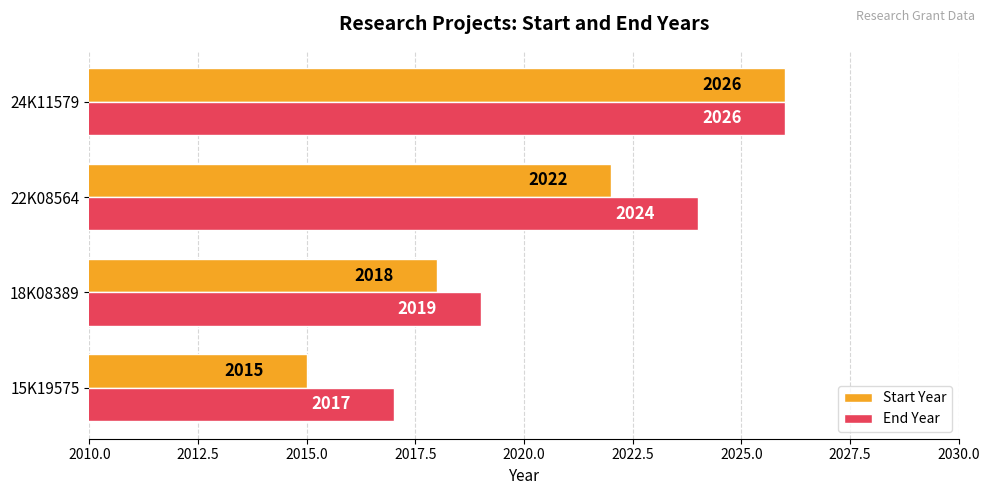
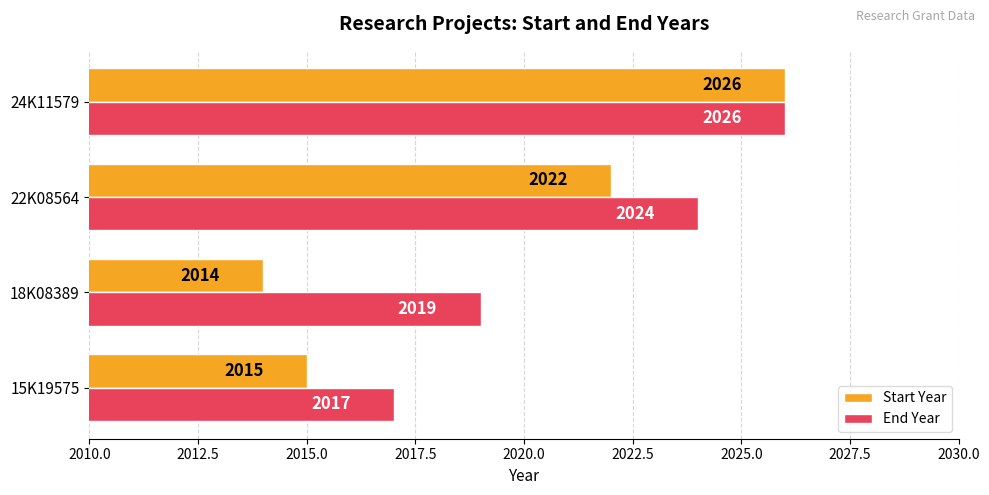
Start Year, 18K08389: 2018 -> 2014
